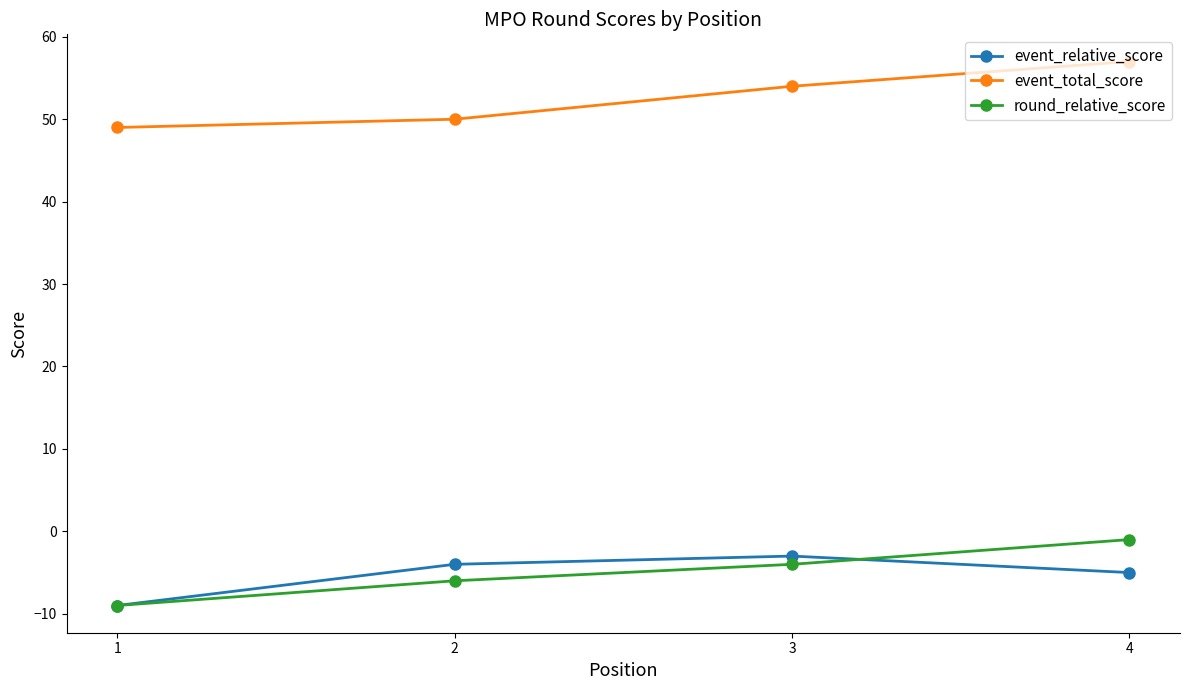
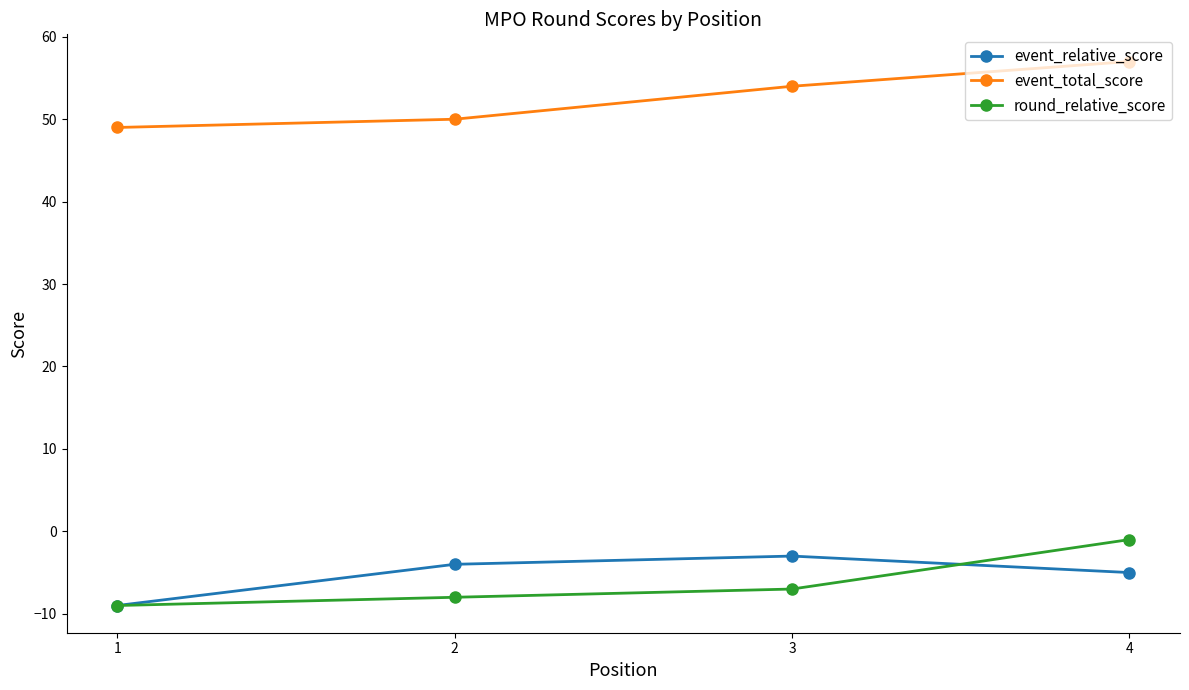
round_relative_score, 2: -6 -> -8
round_relative_score, 3: -4 -> -7
